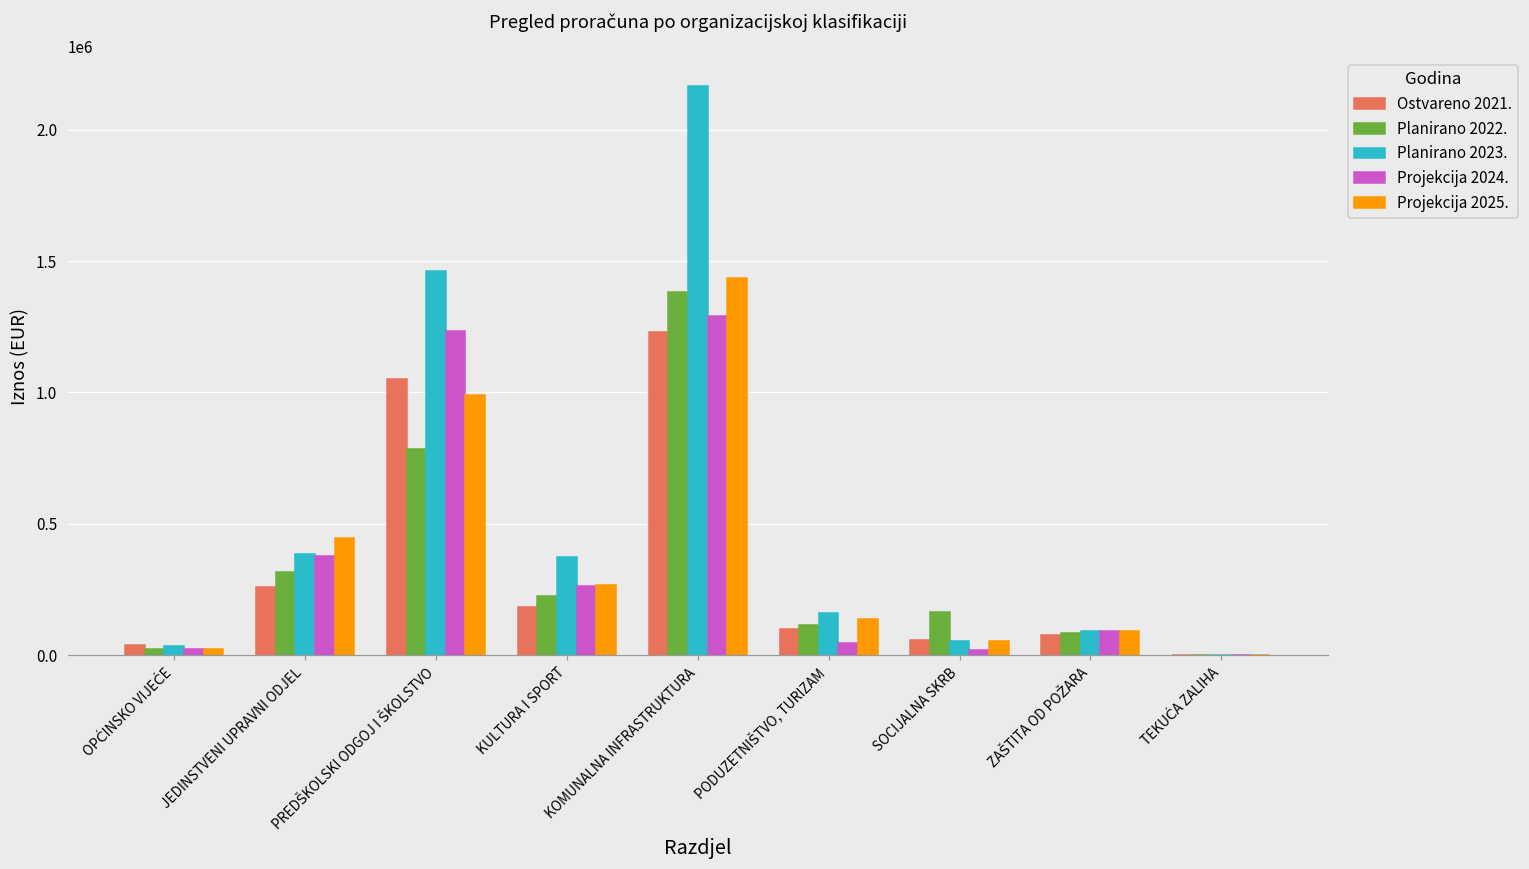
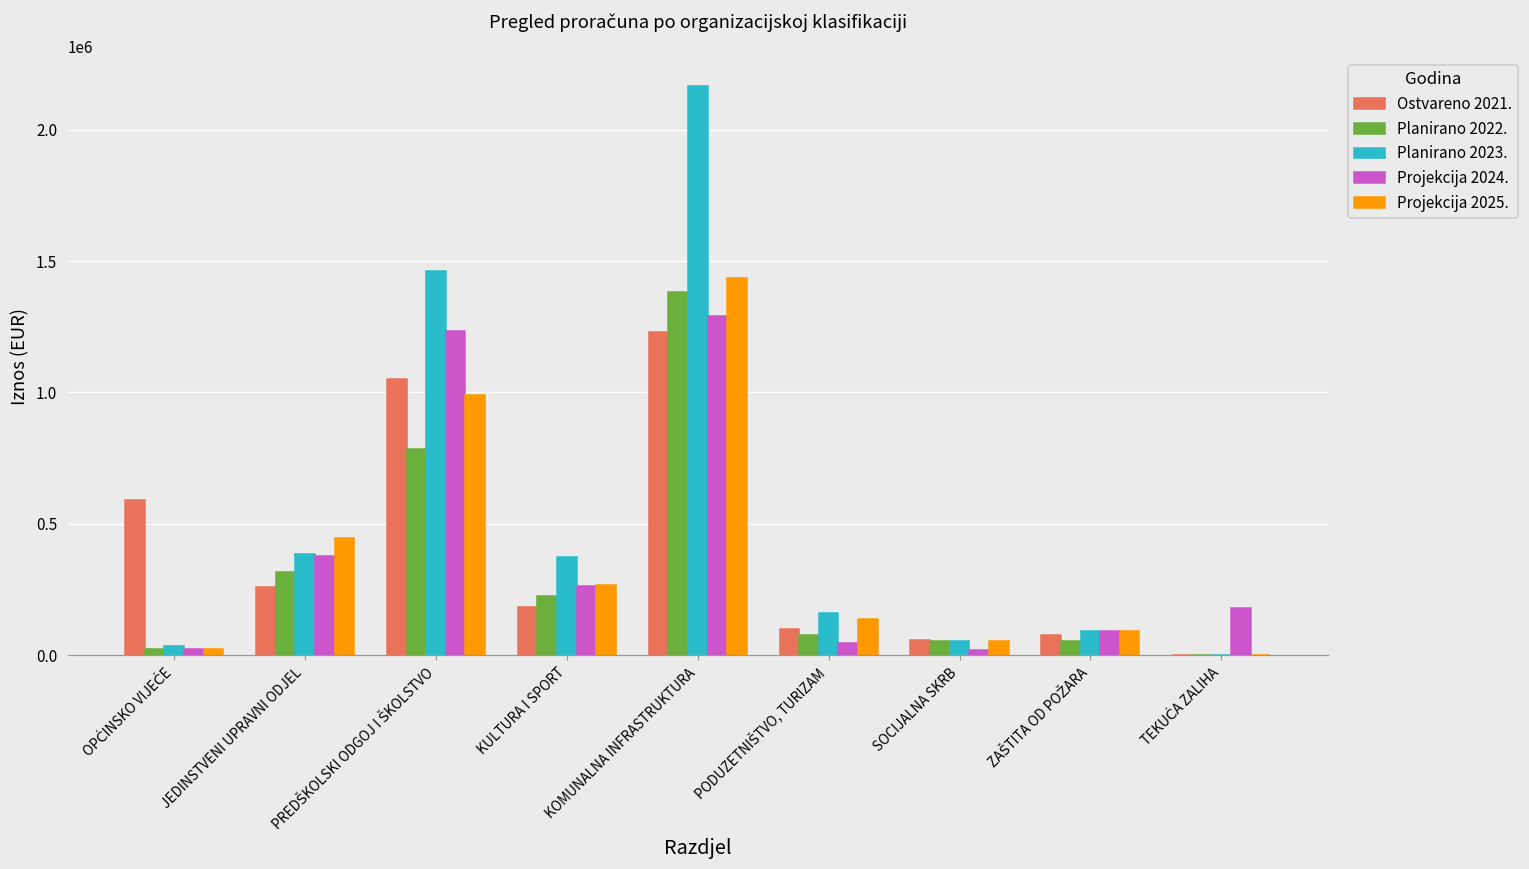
Ostvareno 2021., OPĆINSKO VIJEĆE: 40000 -> 590000
Planirano 2022., PODUZETNIŠTVO, TURIZAM: 110000 -> 80000
Planirano 2022., SOCIJALNA SKRB: 160000 -> 50000
Planirano 2022., ZAŠTITA OD POŽARA: 90000 -> 50000
Projekcija 2024., TEKUĆA ZALIHA: 0 -> 180000
